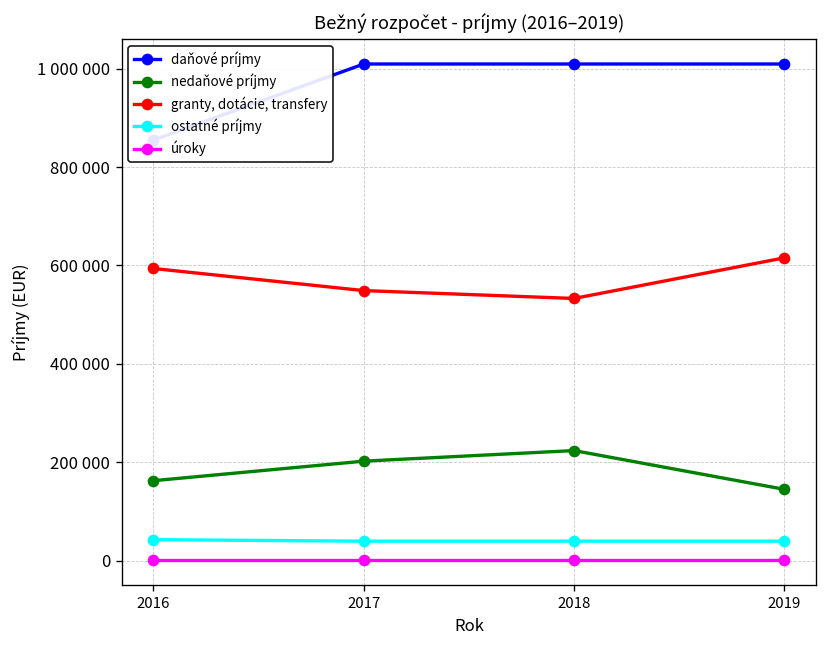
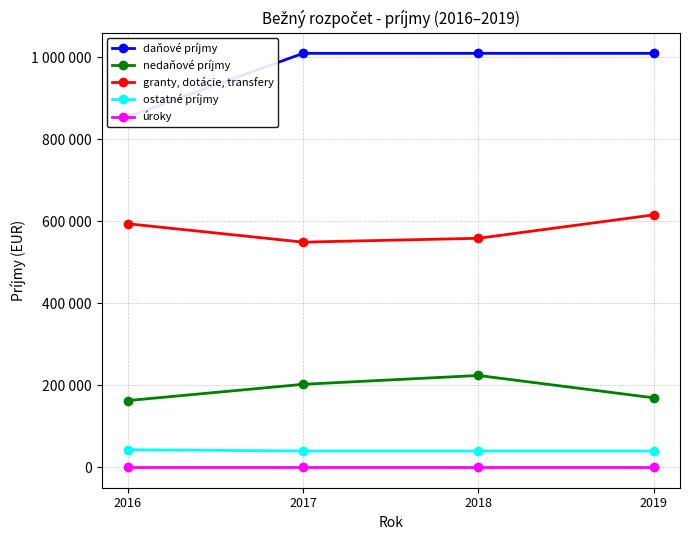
granty, dotácie, transfery, 2018: 530000 -> 560000
nedaňové príjmy, 2019: 150000 -> 170000
